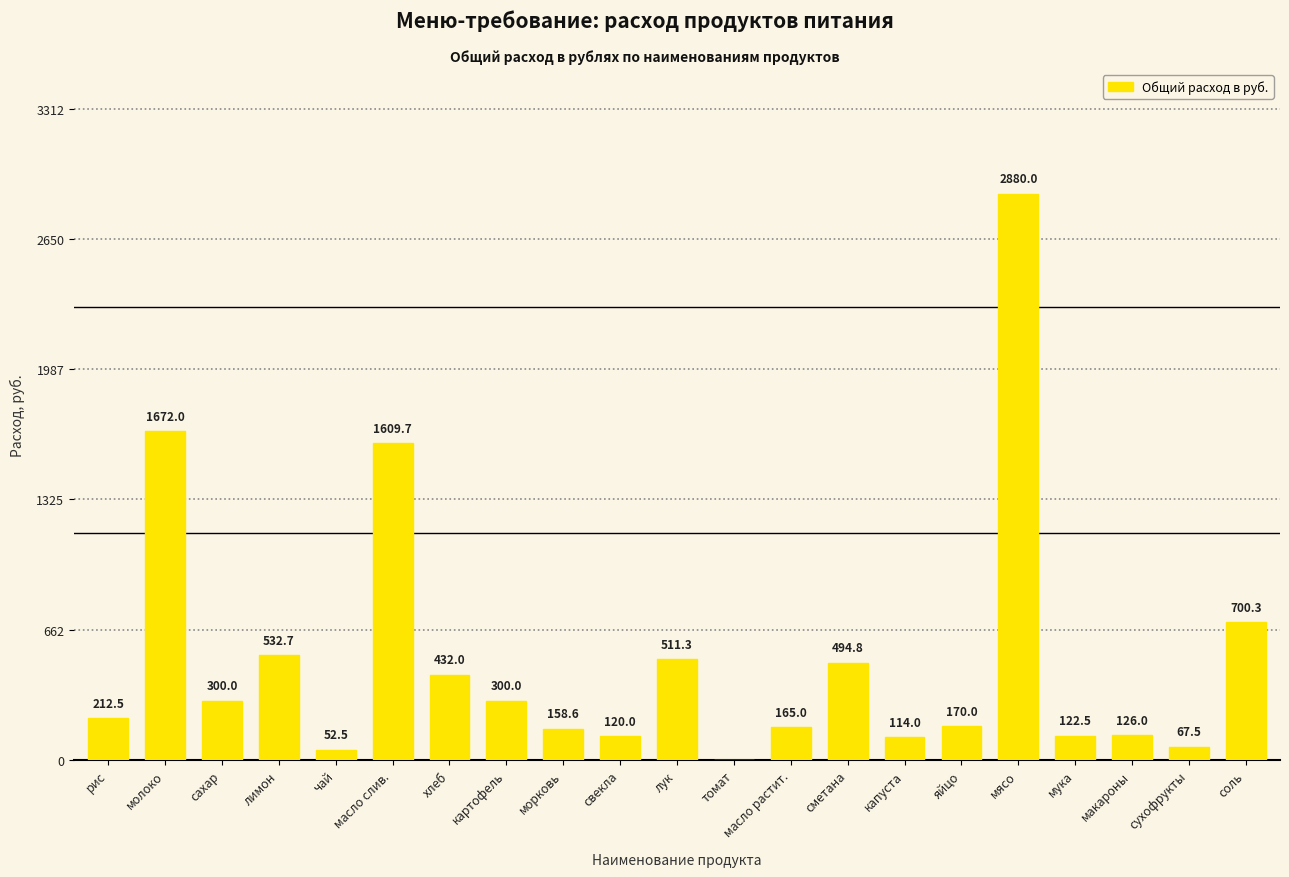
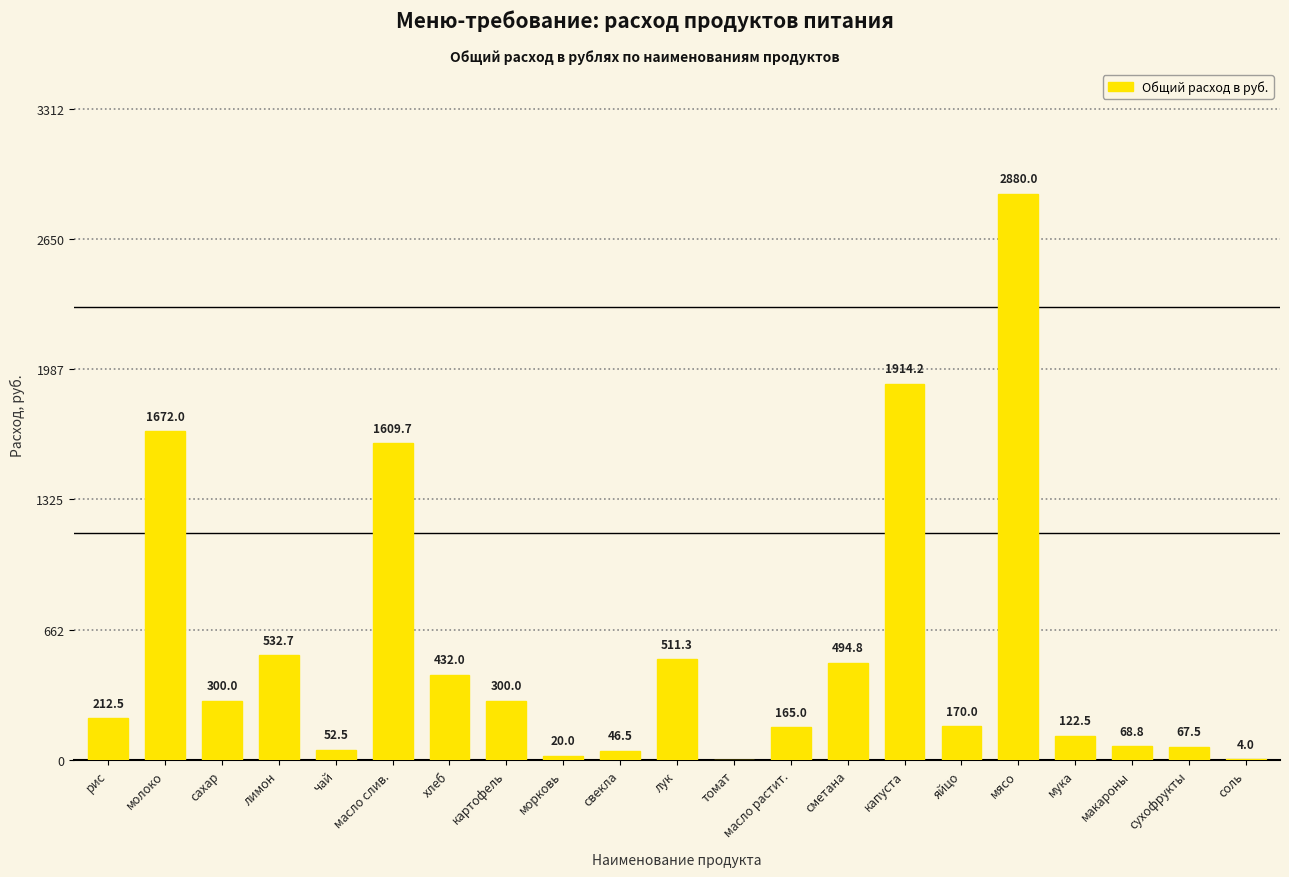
морковь: 158.6 -> 20.0
свекла: 120.0 -> 46.5
капуста: 114.0 -> 1914.2
макароны: 126.0 -> 68.8
соль: 700.3 -> 4.0
